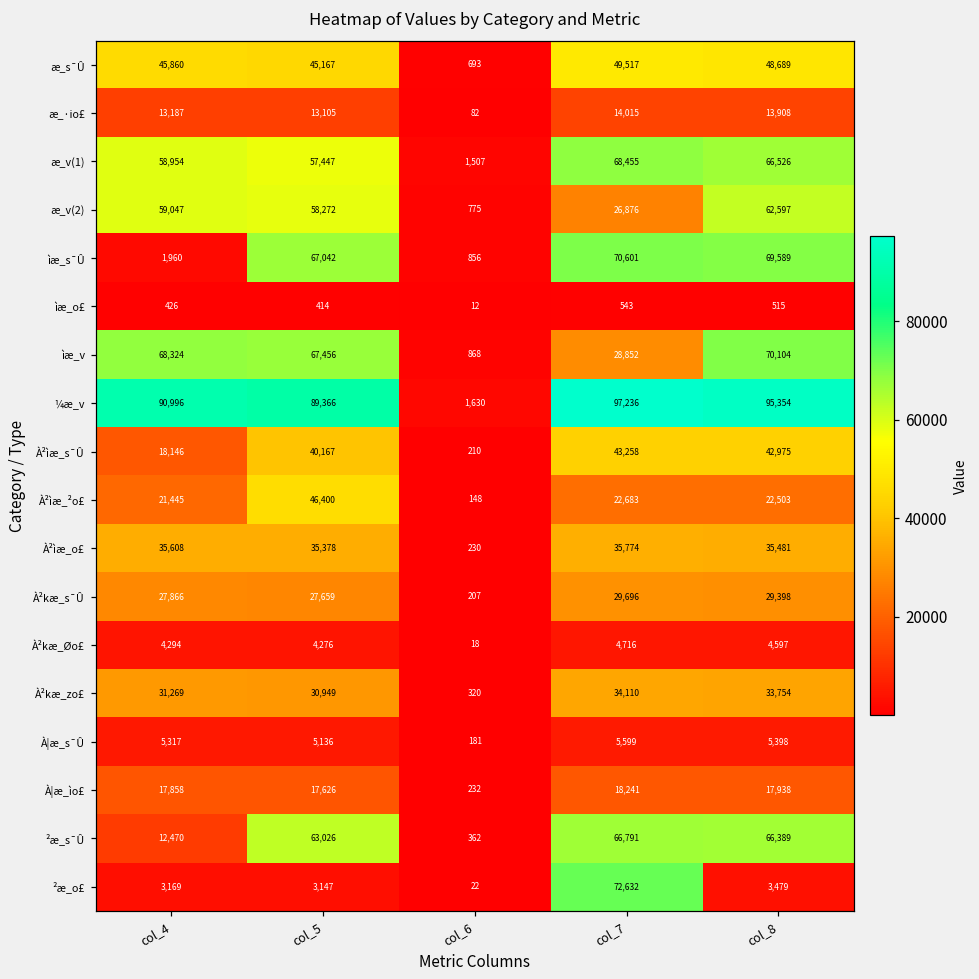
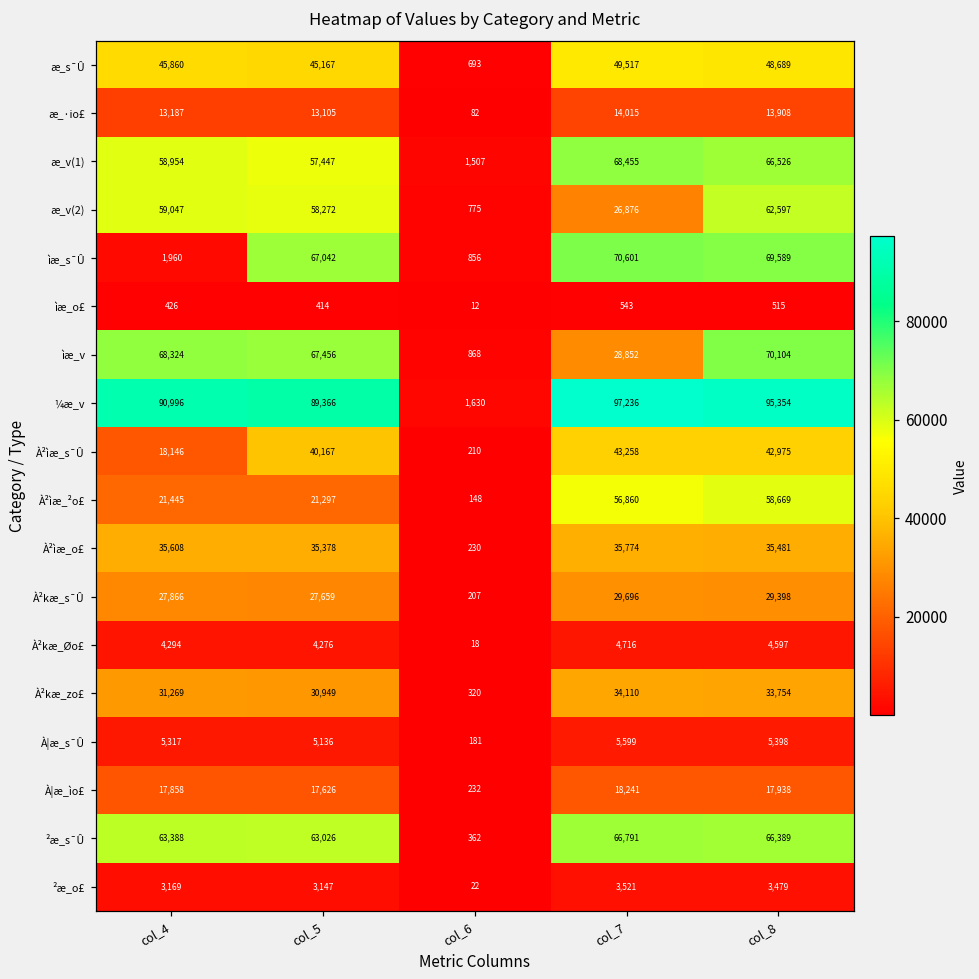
À²ìæ_²o£, col_5: 46,400 -> 21,297
À²ìæ_²o£, col_7: 22,683 -> 56,860
À²ìæ_²o£, col_8: 22,503 -> 58,669
²æ_s¯Û, col_4: 12,470 -> 63,388
²æ_o£, col_7: 72,632 -> 3,521
